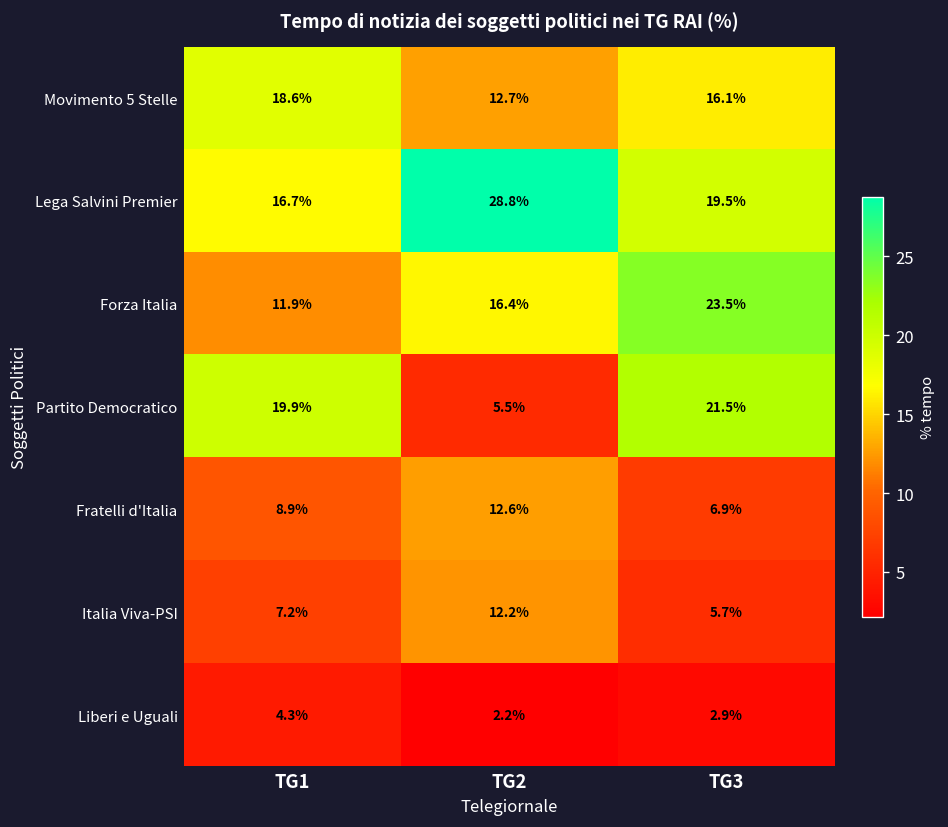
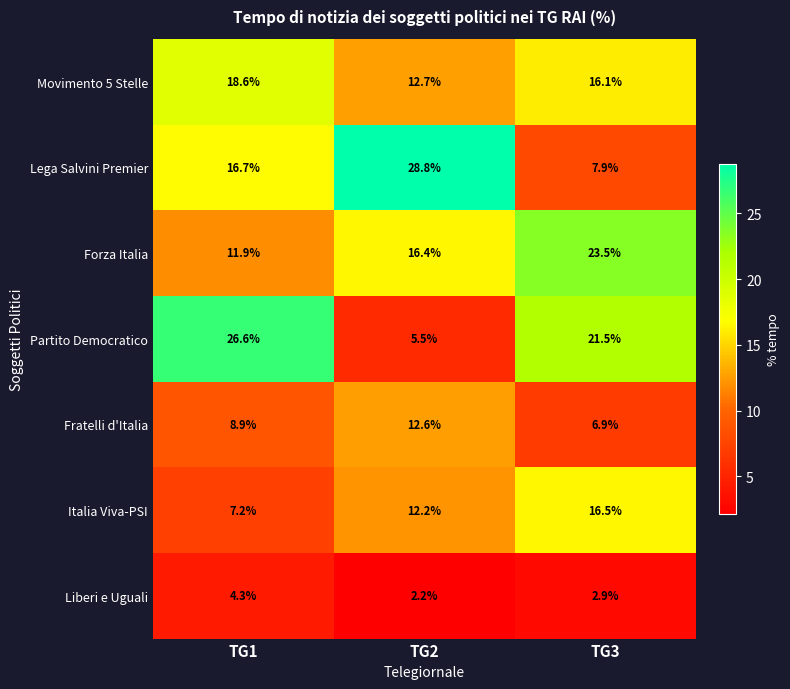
Lega Salvini Premier, TG3: 19.5% -> 7.9%
Partito Democratico, TG1: 19.9% -> 26.6%
Italia Viva-PSI, TG3: 5.7% -> 16.5%
